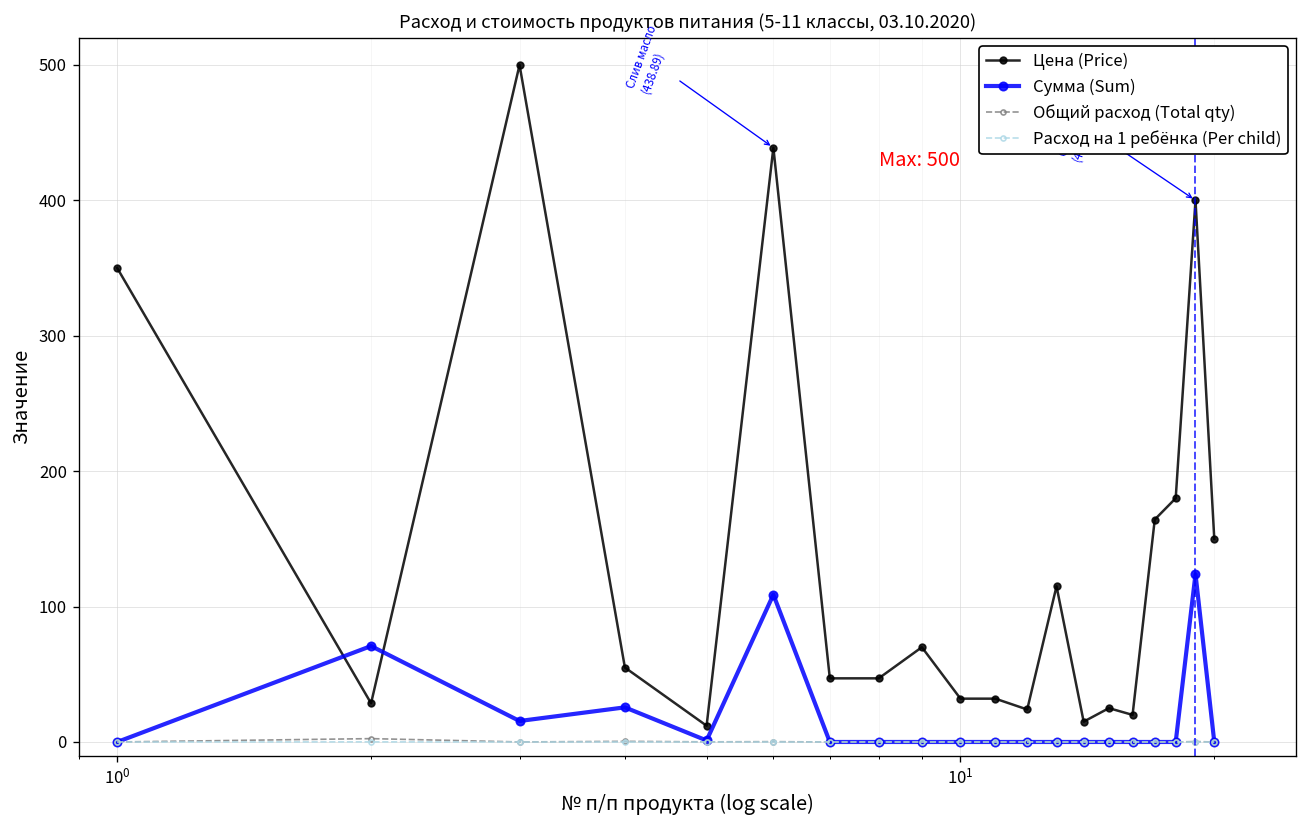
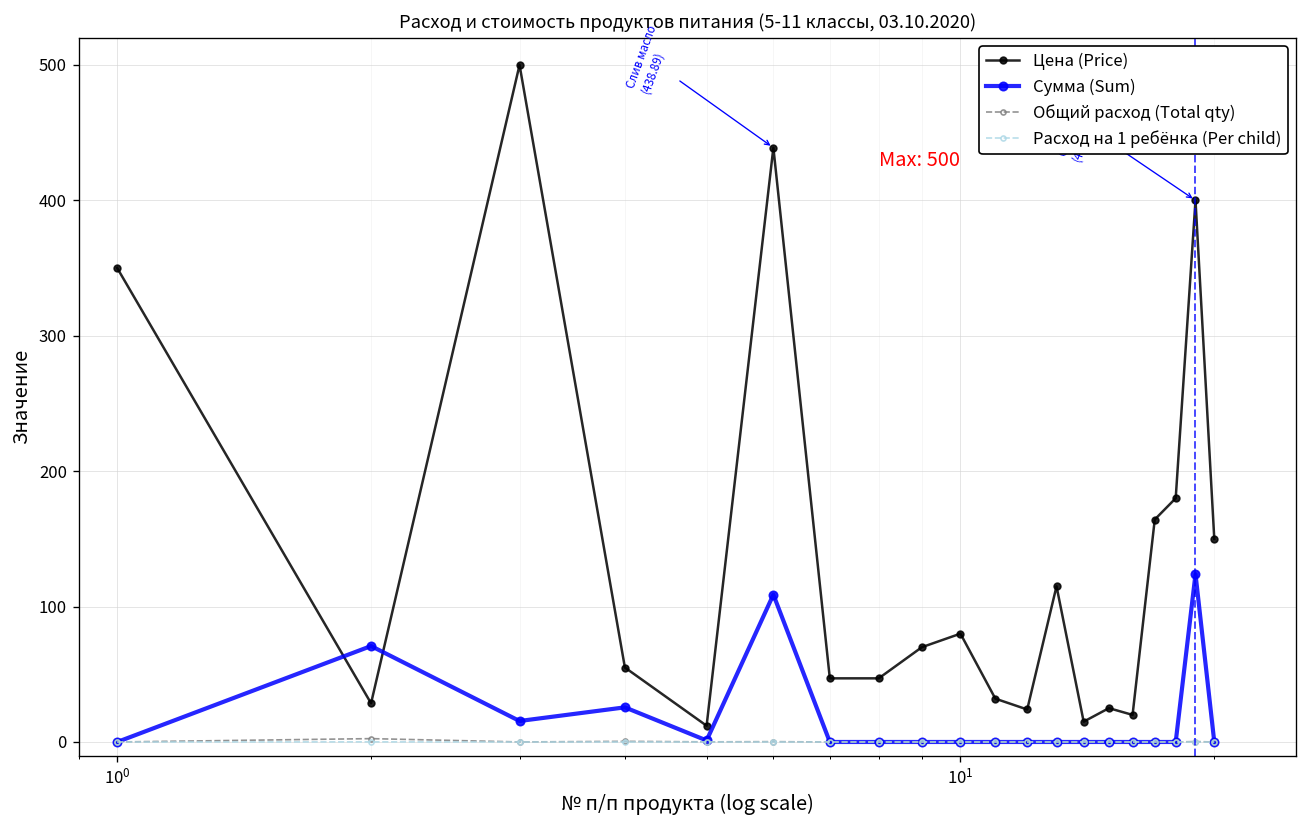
Цена (Price), 10^1: 32 -> 80
